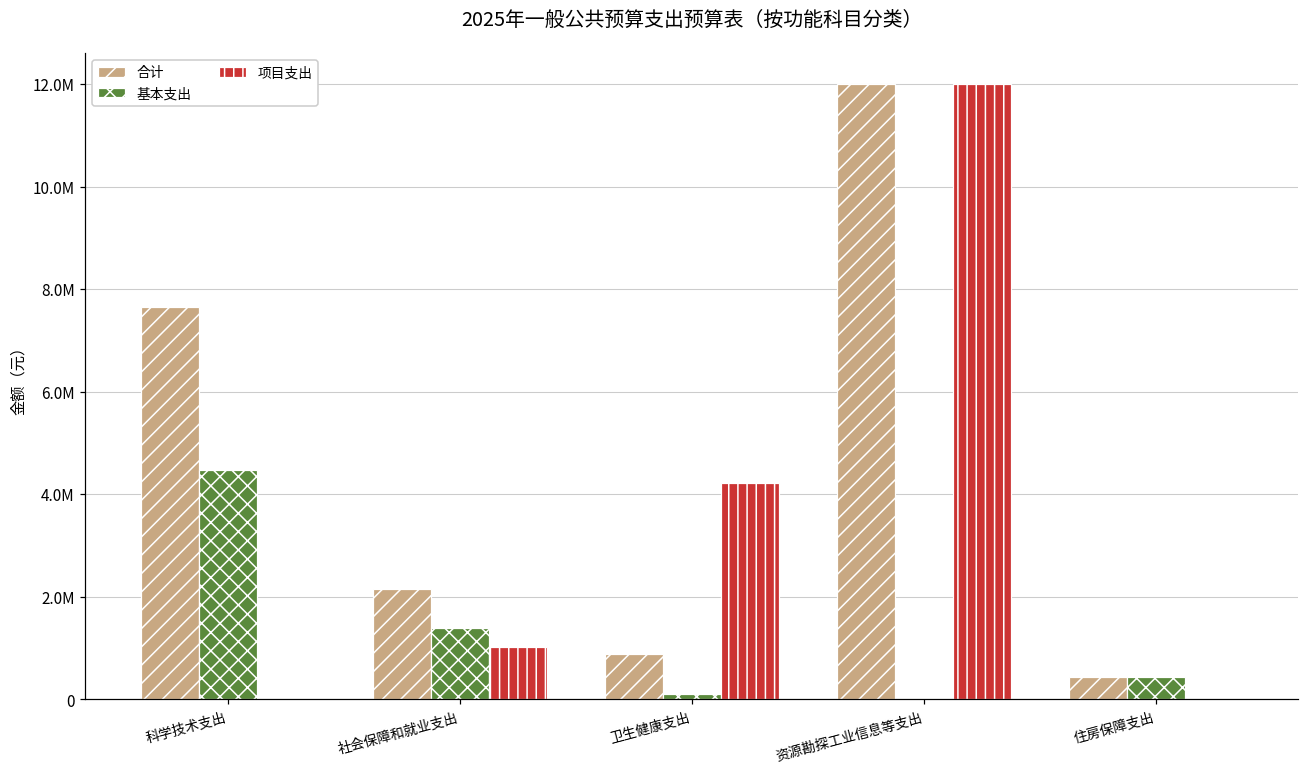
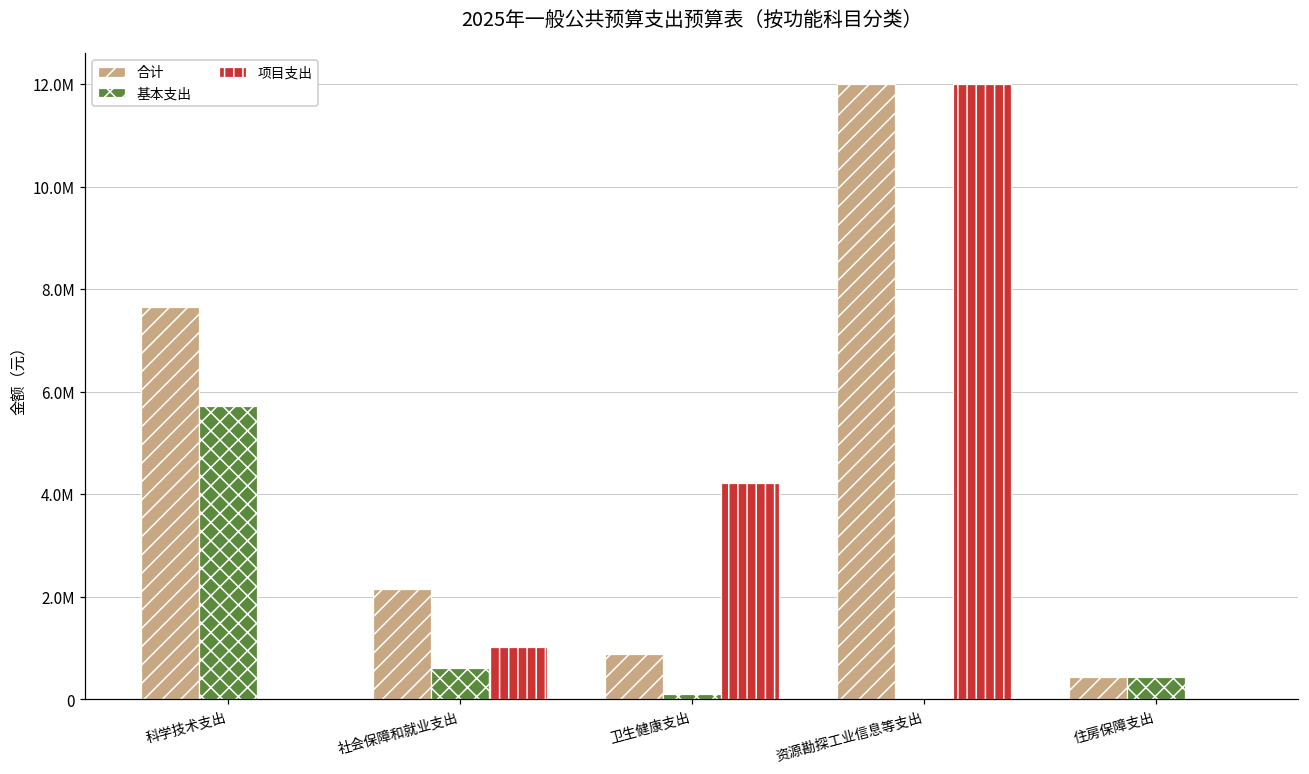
基本支出, 科学技术支出: 4500000 -> 5700000
基本支出, 社会保障和就业支出: 1400000 -> 600000
